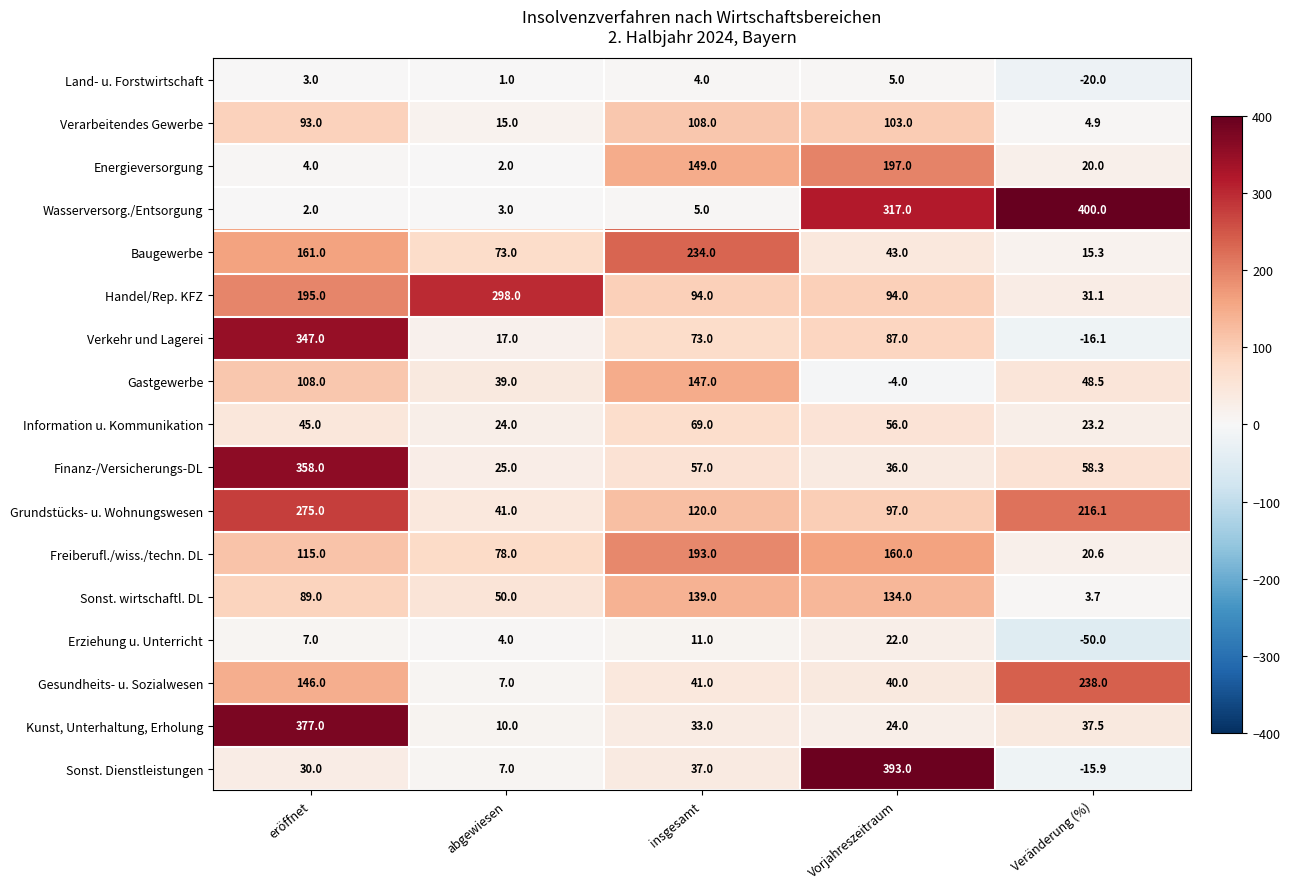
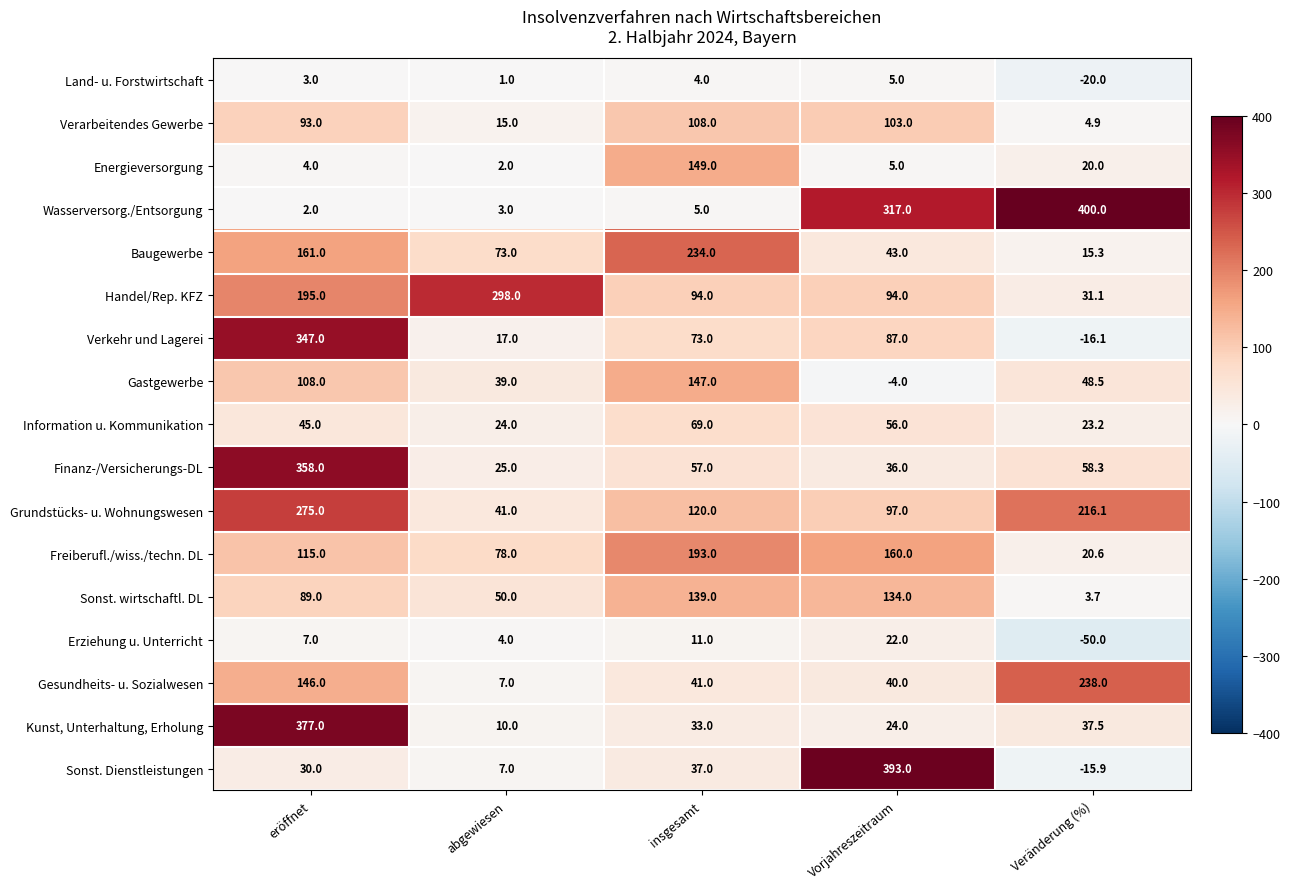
Energieversorgung, Vorjahreszeitraum: 197.0 -> 5.0
